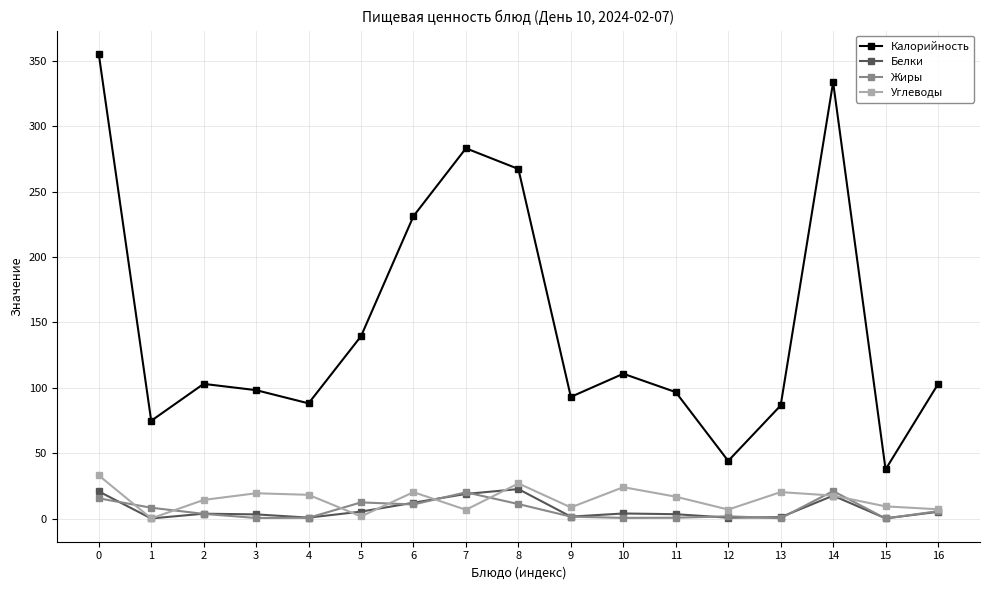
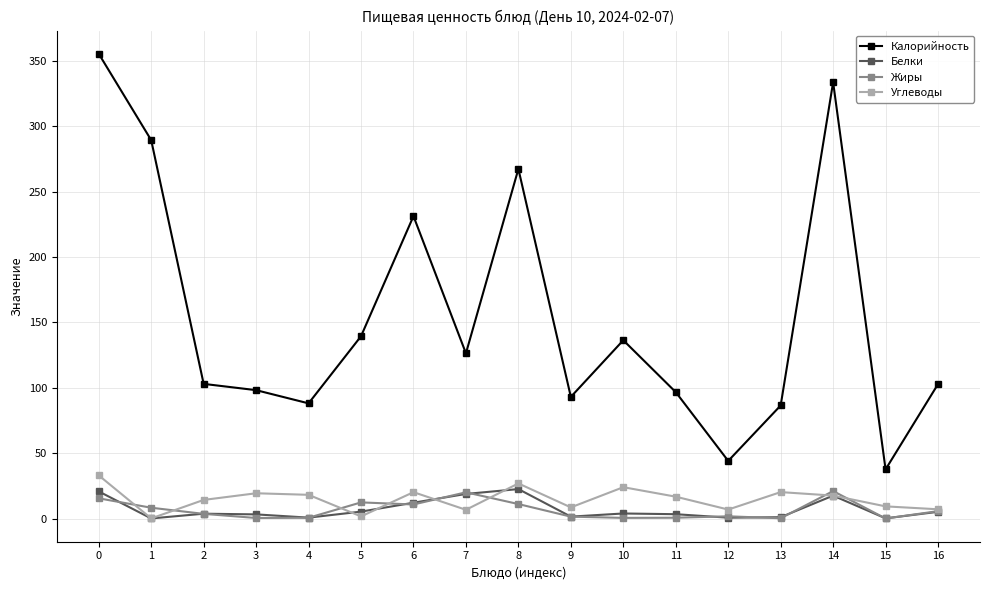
Калорийность, 1: 75 -> 289
Калорийность, 7: 283 -> 126
Калорийность, 10: 111 -> 136
